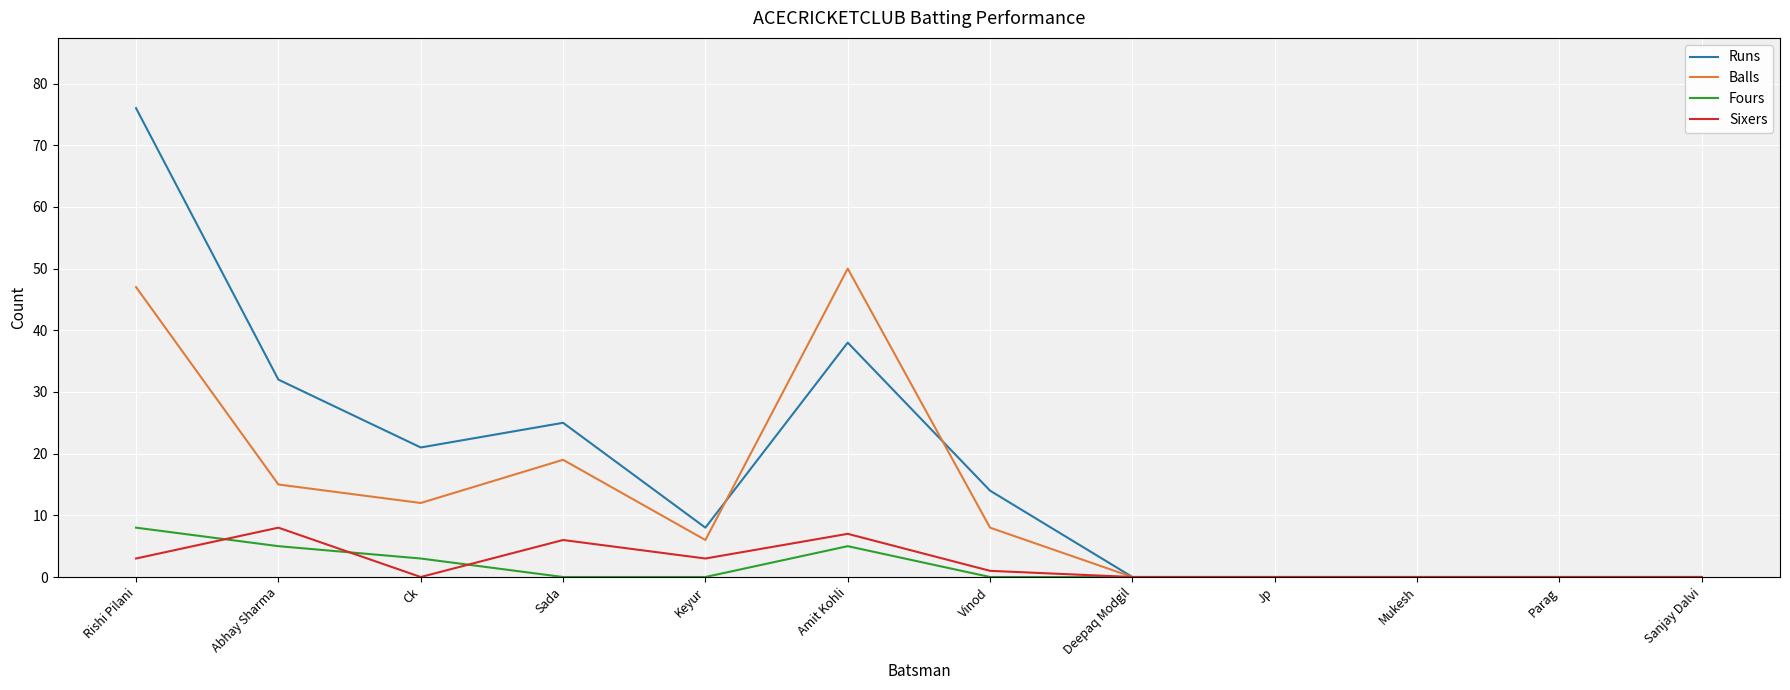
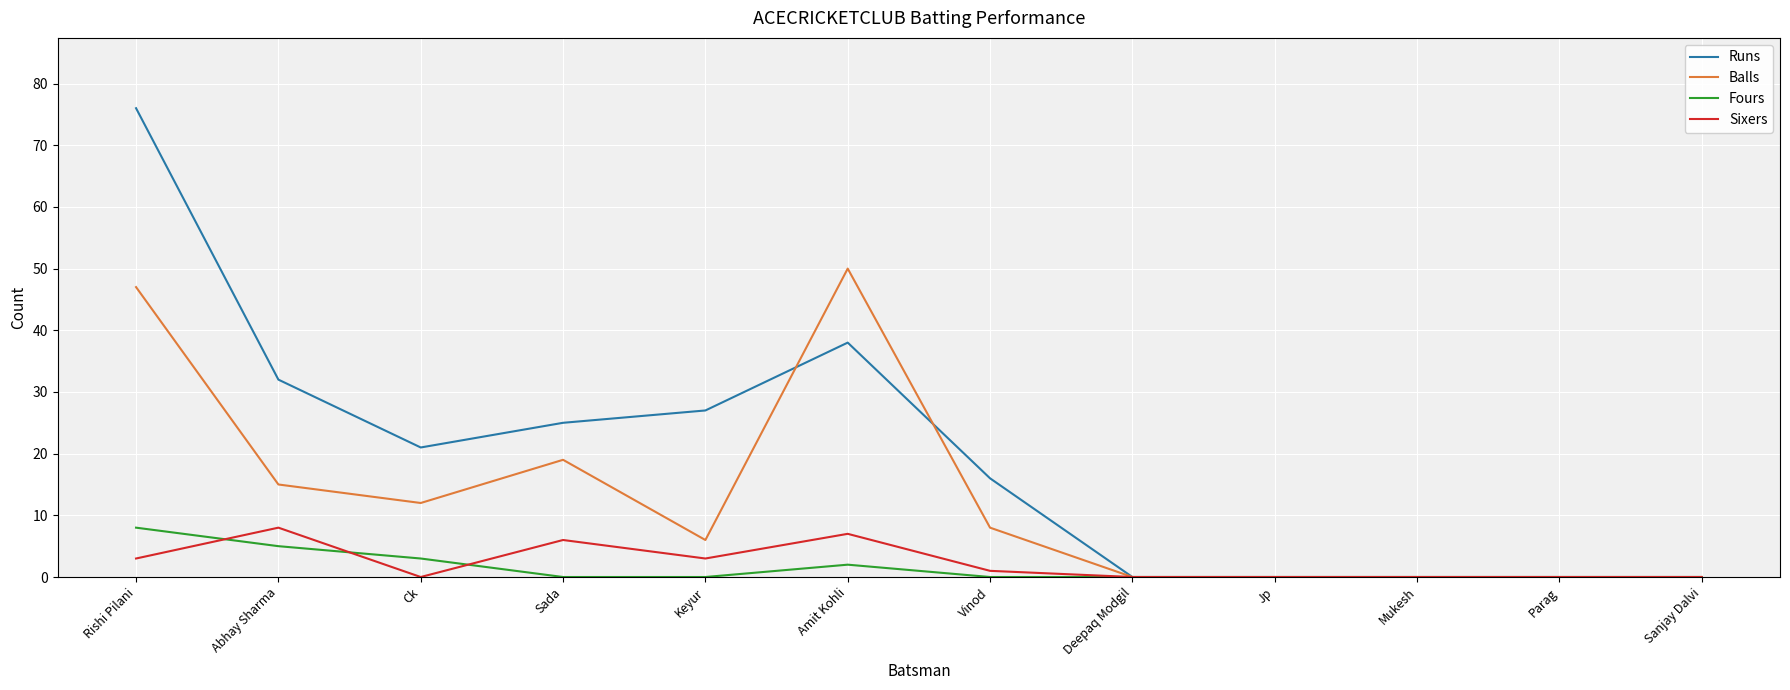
Runs, Keyur: 8 -> 27
Fours, Amit Kohli: 5 -> 2
Runs, Vinod: 14 -> 16
